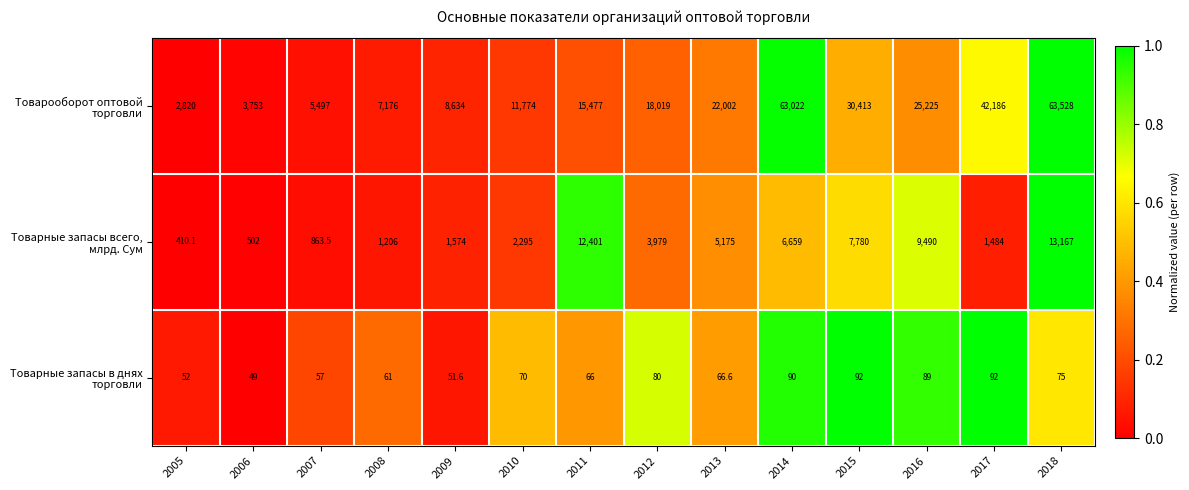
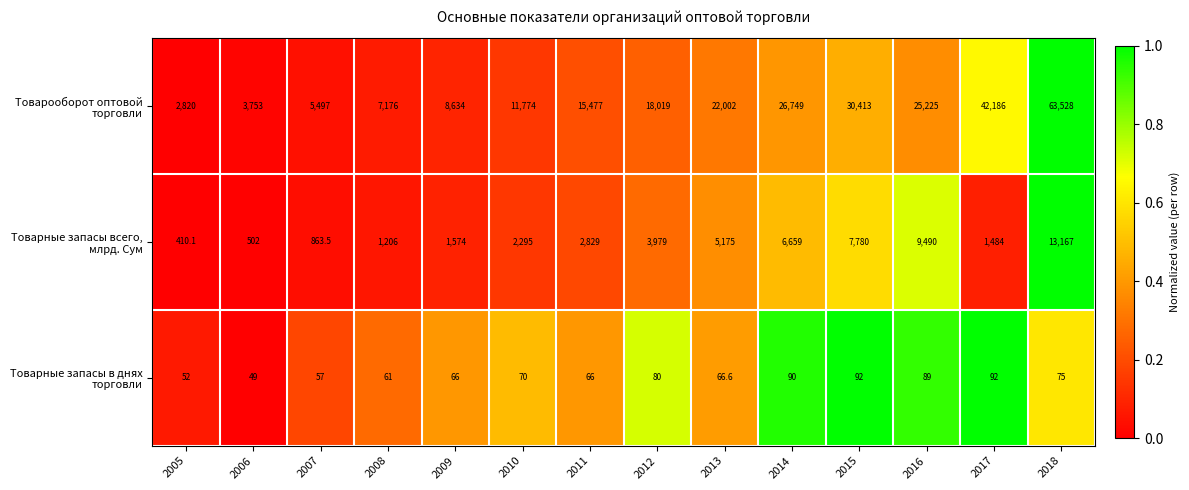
Товарооборот оптовой торговли, 2014: 63,022 -> 26,749
Товарные запасы всего, млрд. Сум, 2011: 12,401 -> 2,829
Товарные запасы в днях торговли, 2009: 51.6 -> 66
